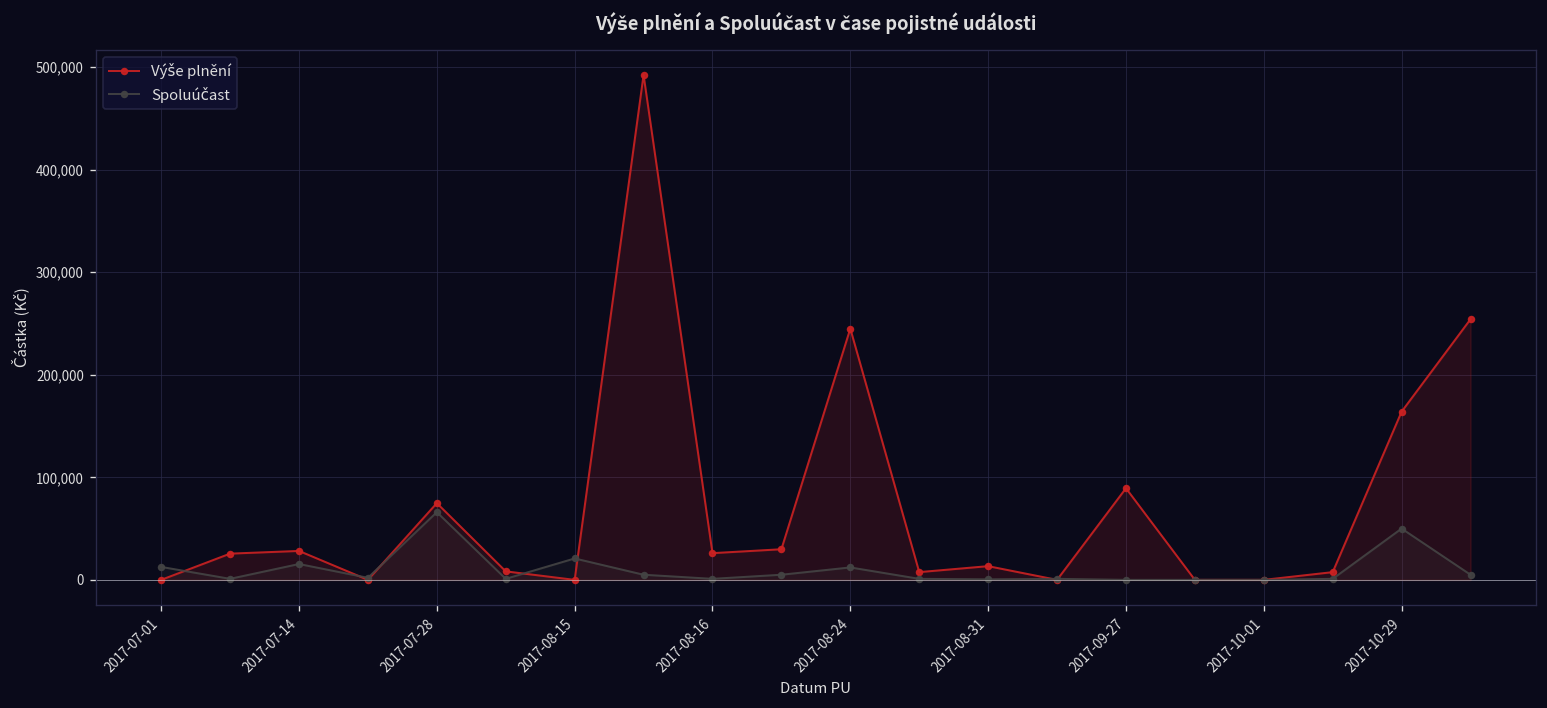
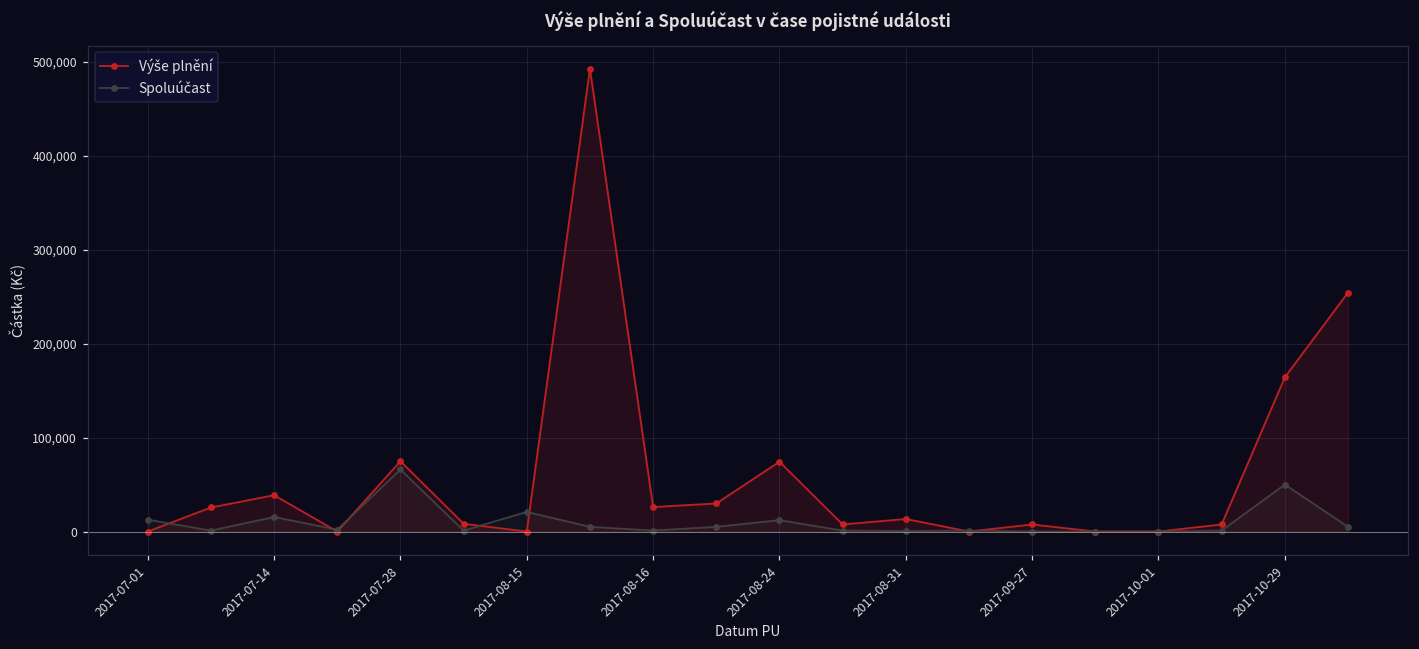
Výše plnění, 2017-07-14: 30,000 -> 40,000
Výše plnění, 2017-08-24: 250,000 -> 70,000
Výše plnění, 2017-09-27: 90,000 -> 10,000
